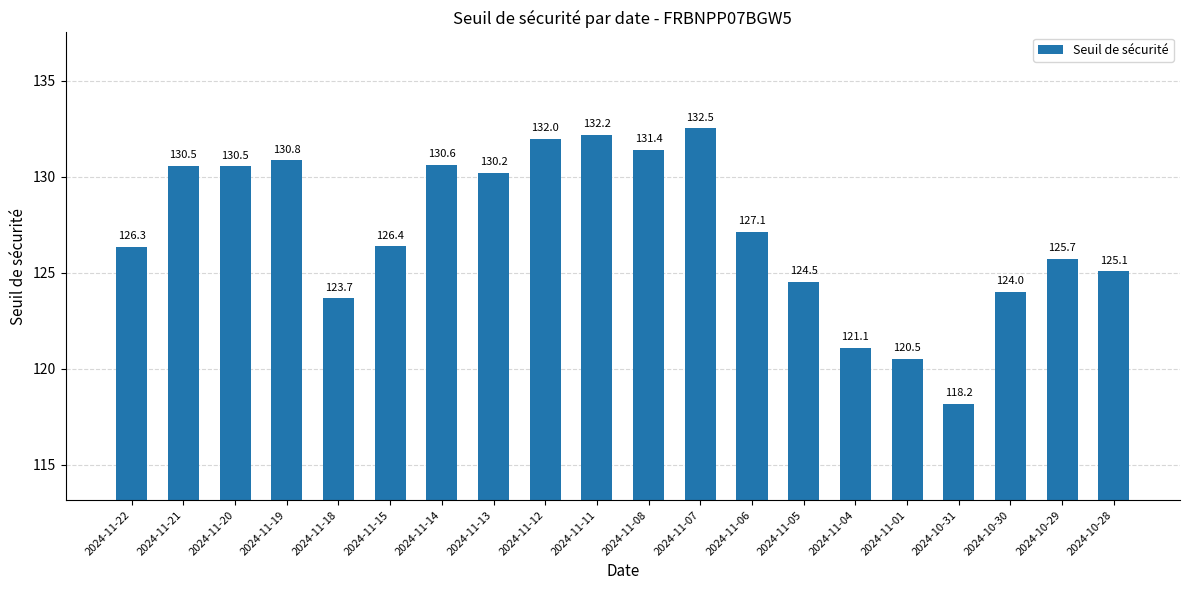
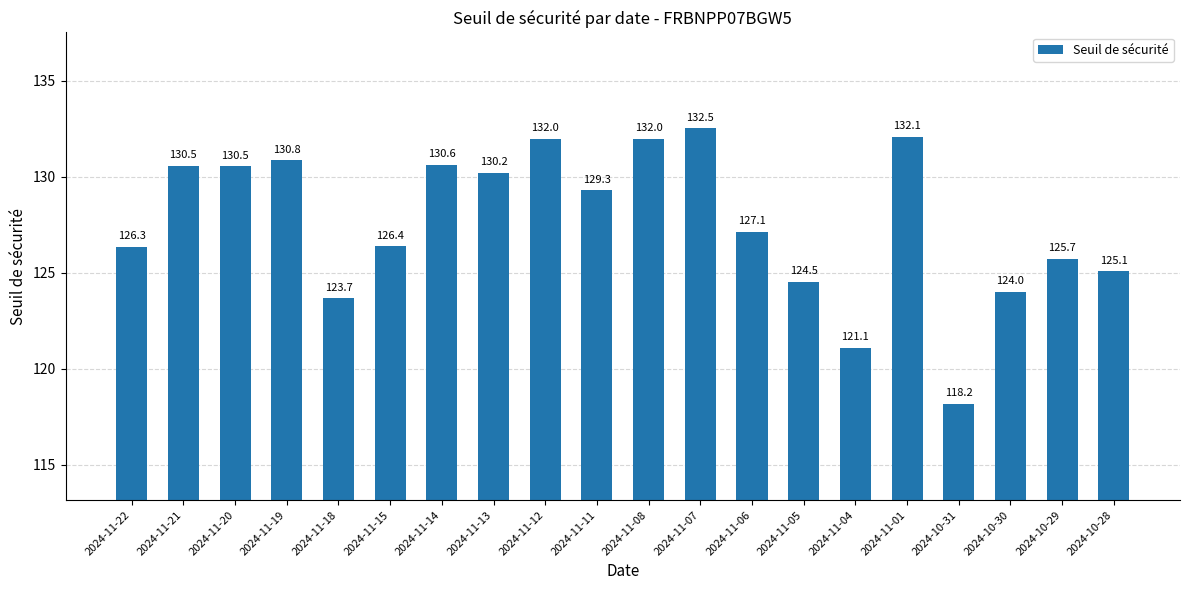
2024-11-11: 132.2 -> 129.3
2024-11-08: 131.4 -> 132.0
2024-11-01: 120.5 -> 132.1
